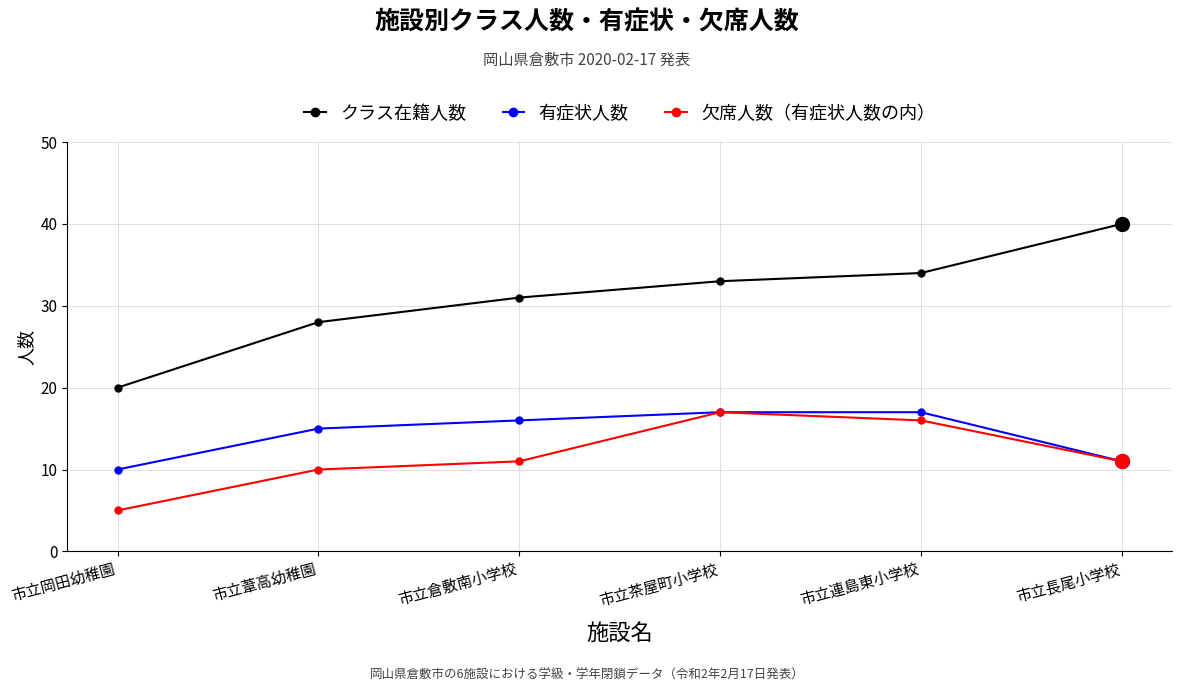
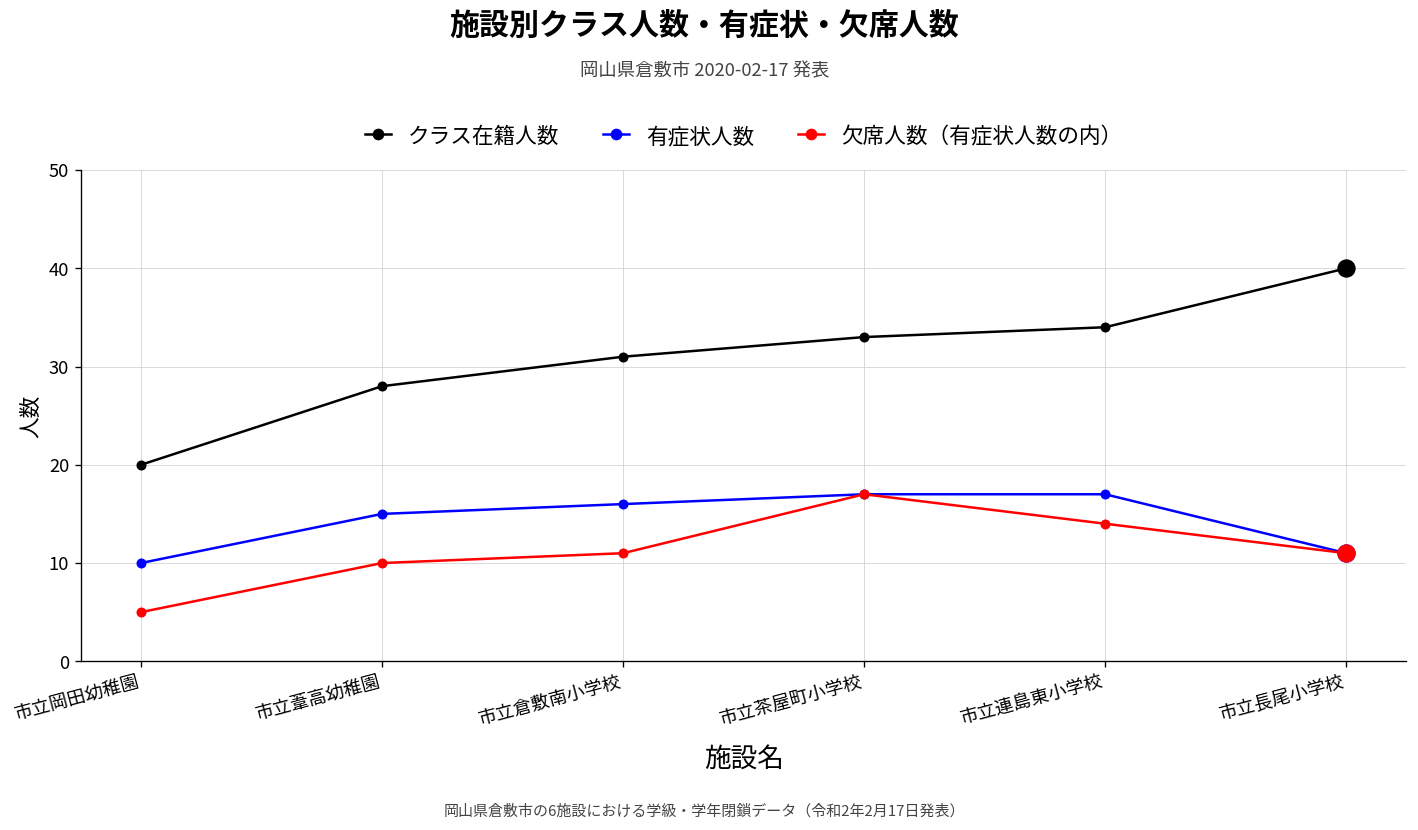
欠席人数（有症状人数の内）, 市立連島東小学校: 16 -> 14
